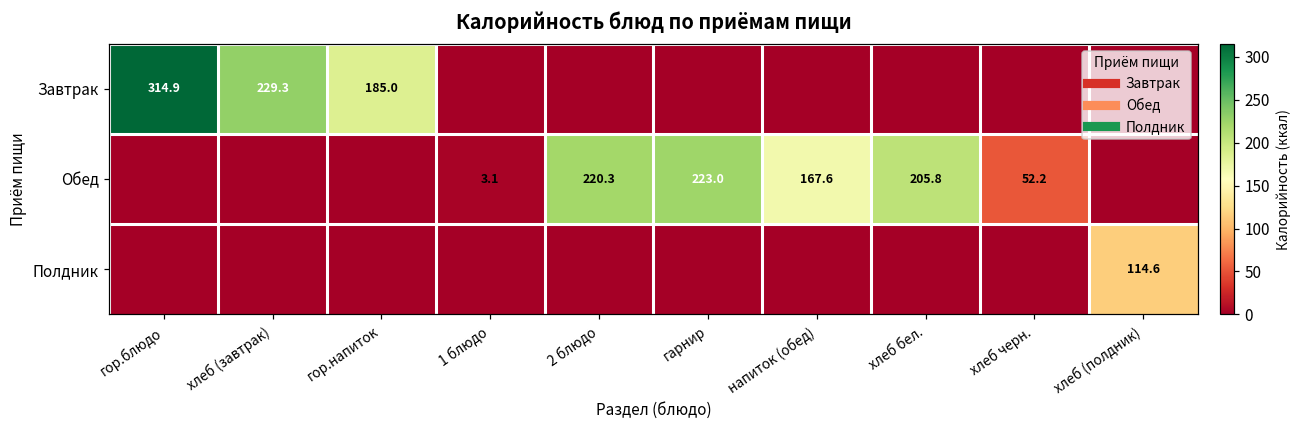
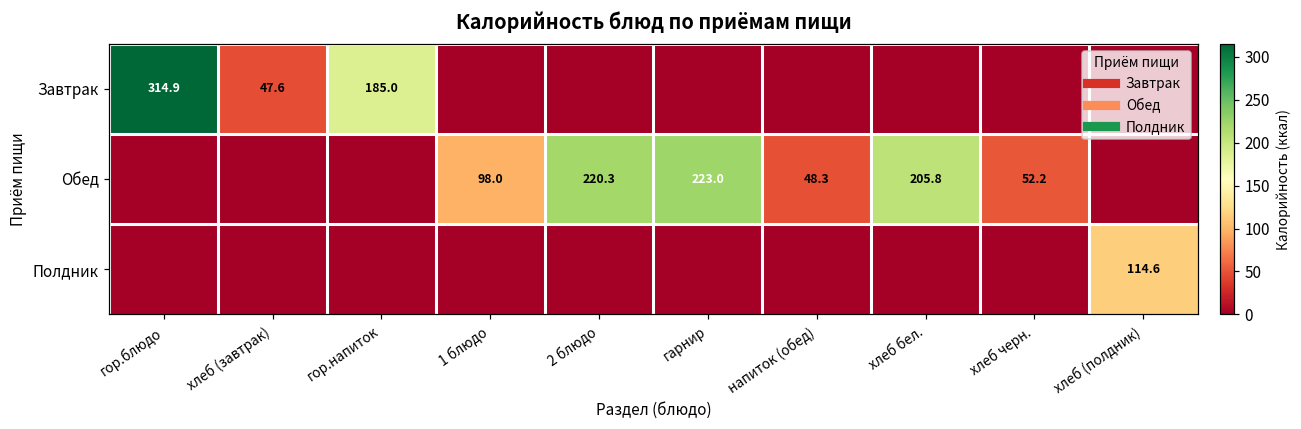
Завтрак, хлеб (завтрак): 229.3 -> 47.6
Обед, 1 блюдо: 3.1 -> 98.0
Обед, напиток (обед): 167.6 -> 48.3
